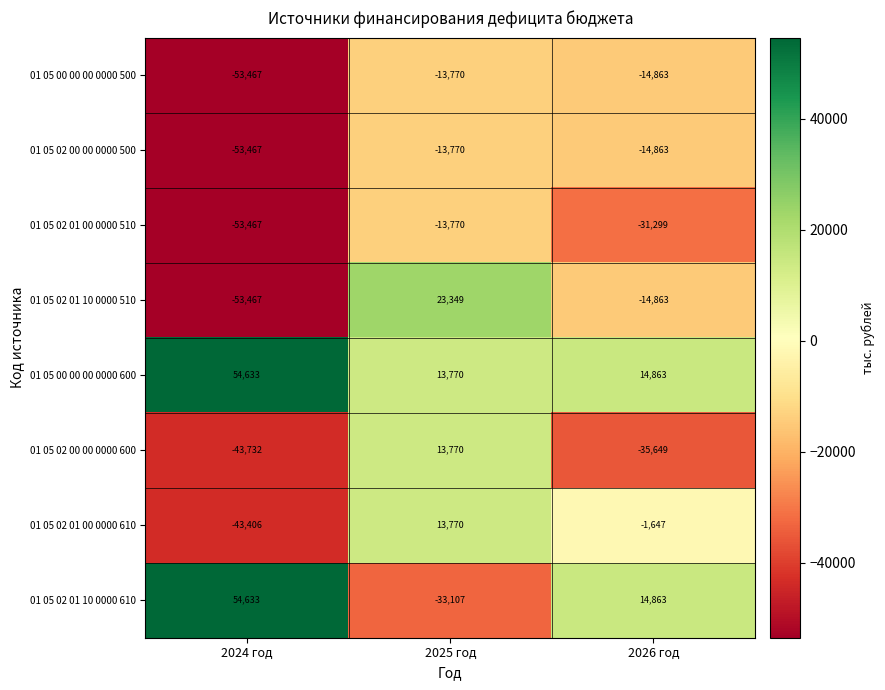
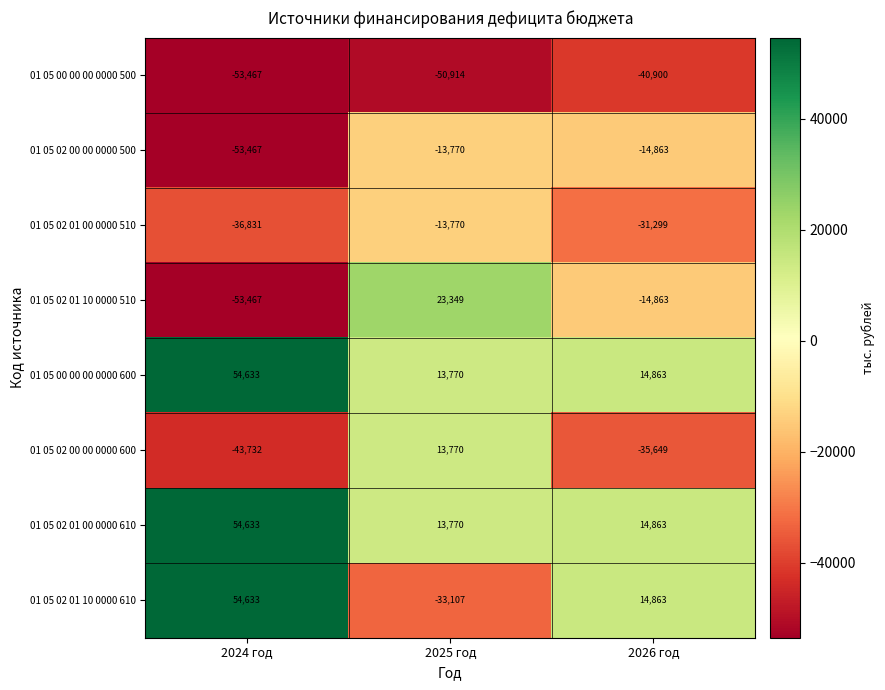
01 05 00 00 00 0000 500, 2025 год: -13,770 -> -50,914
01 05 00 00 00 0000 500, 2026 год: -14,863 -> -40,900
01 05 02 01 00 0000 510, 2024 год: -53,467 -> -36,831
01 05 02 01 00 0000 610, 2024 год: -43,406 -> 54,633
01 05 02 01 00 0000 610, 2026 год: -1,647 -> 14,863
